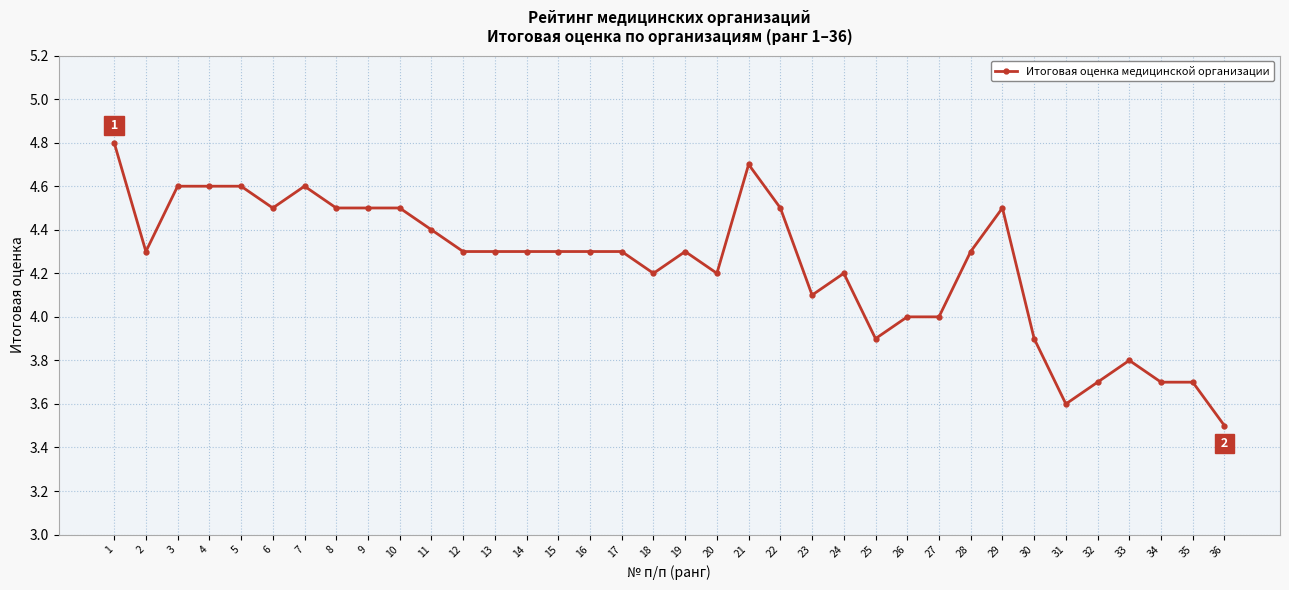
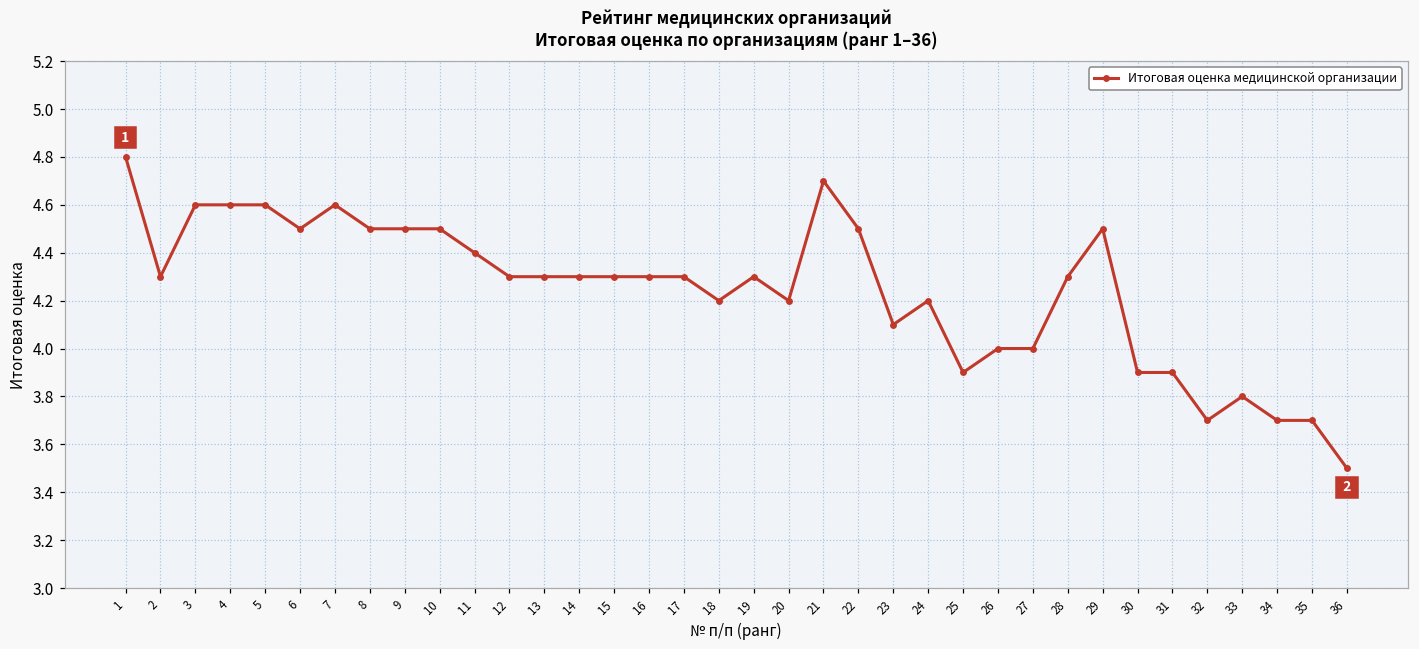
31: 3.6 -> 3.9
